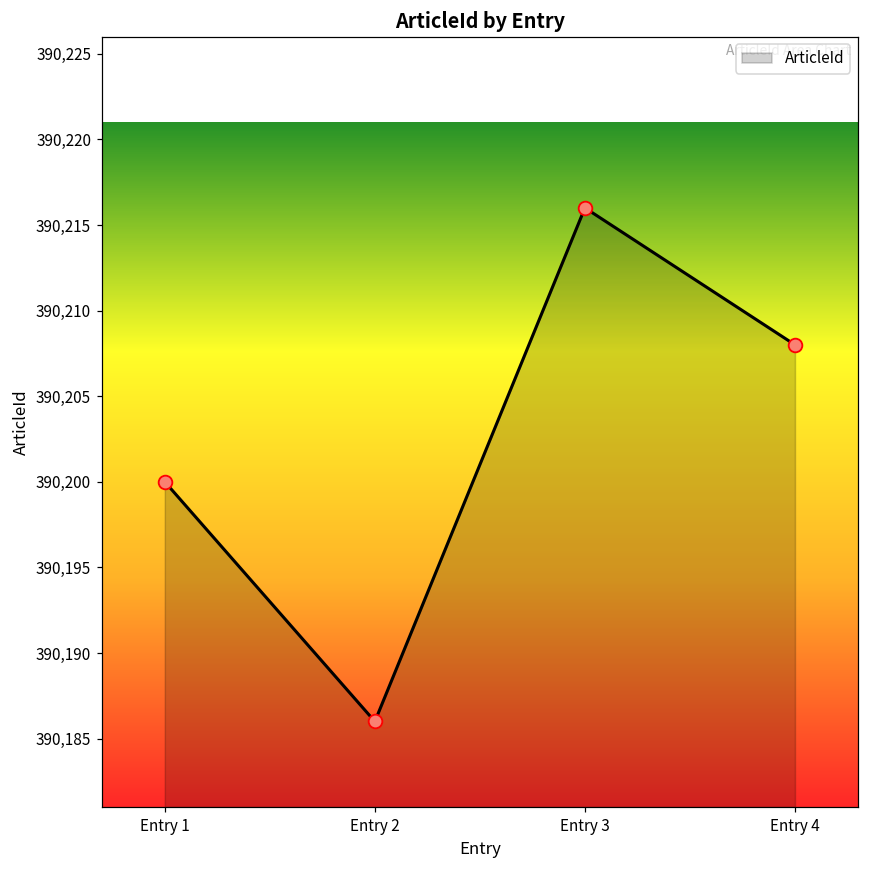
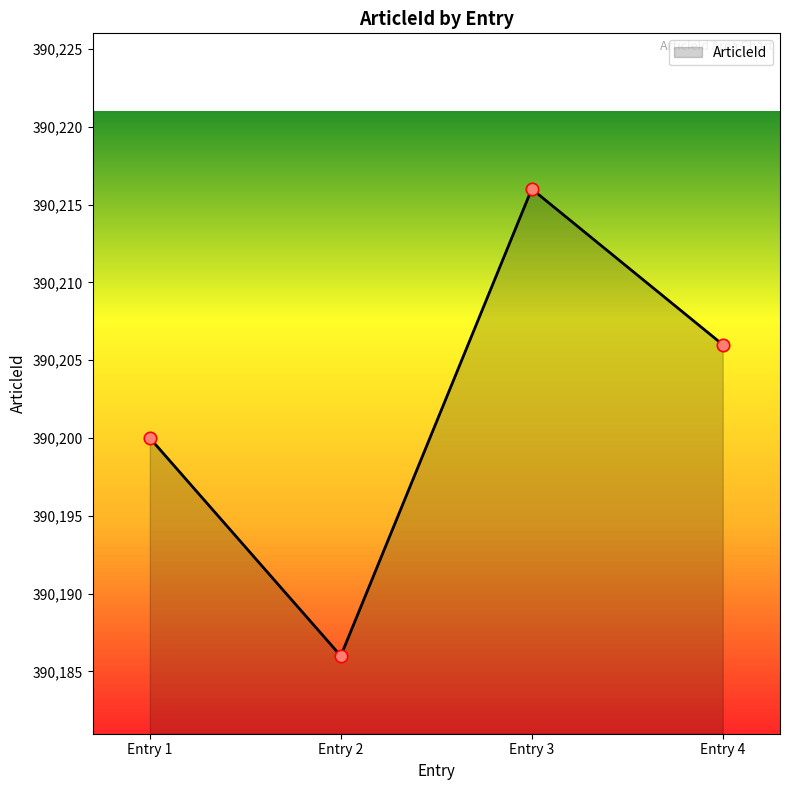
Entry 4: 390,208 -> 390,206
